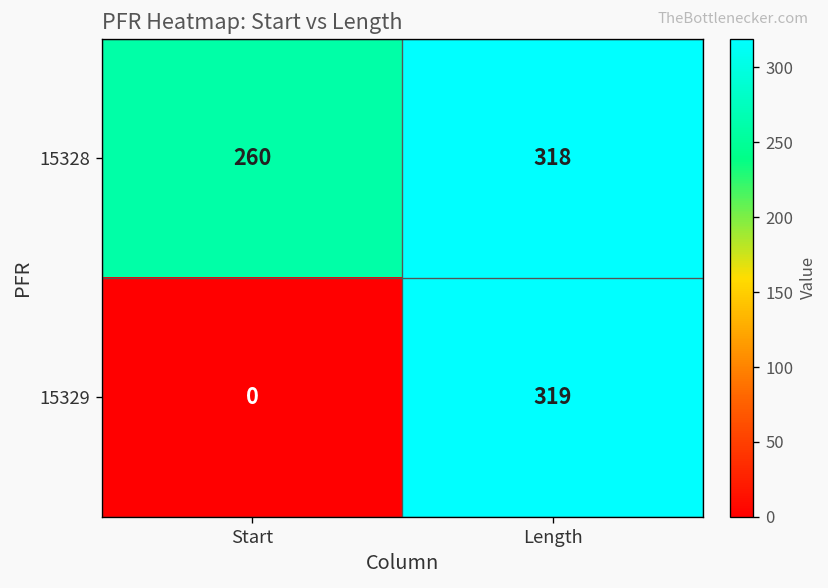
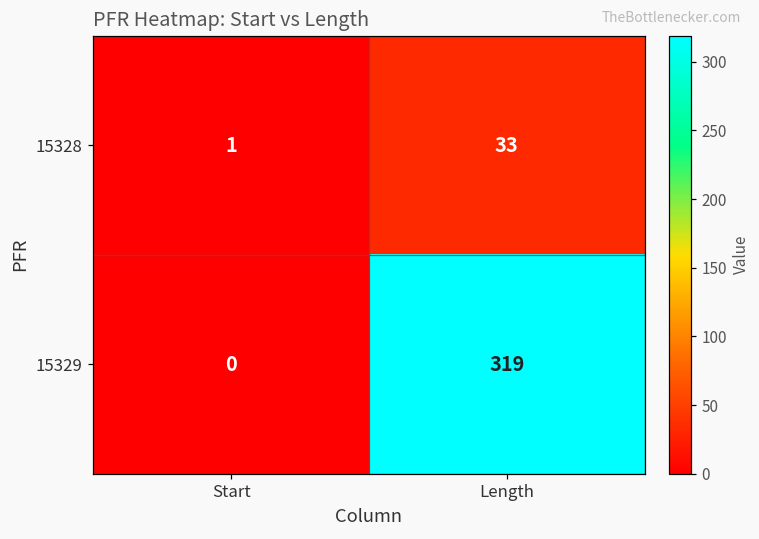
15328, Start: 260 -> 1
15328, Length: 318 -> 33
